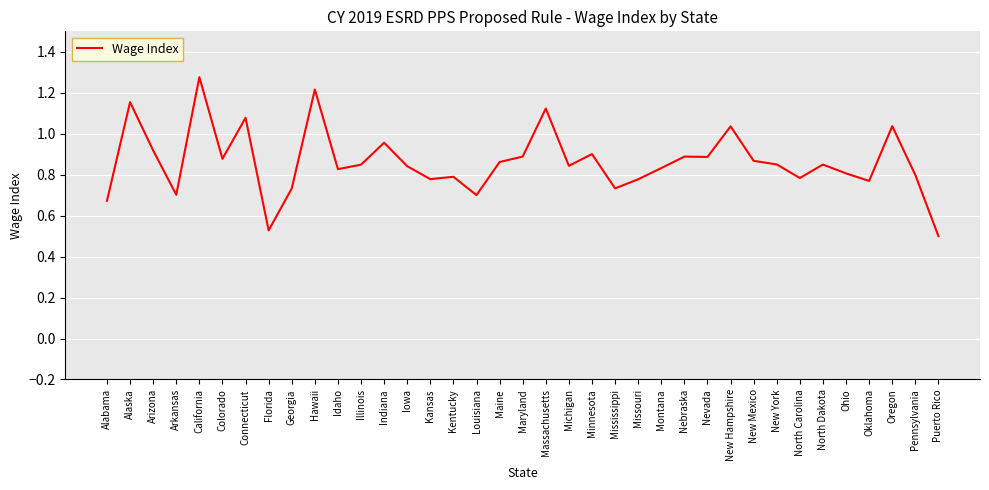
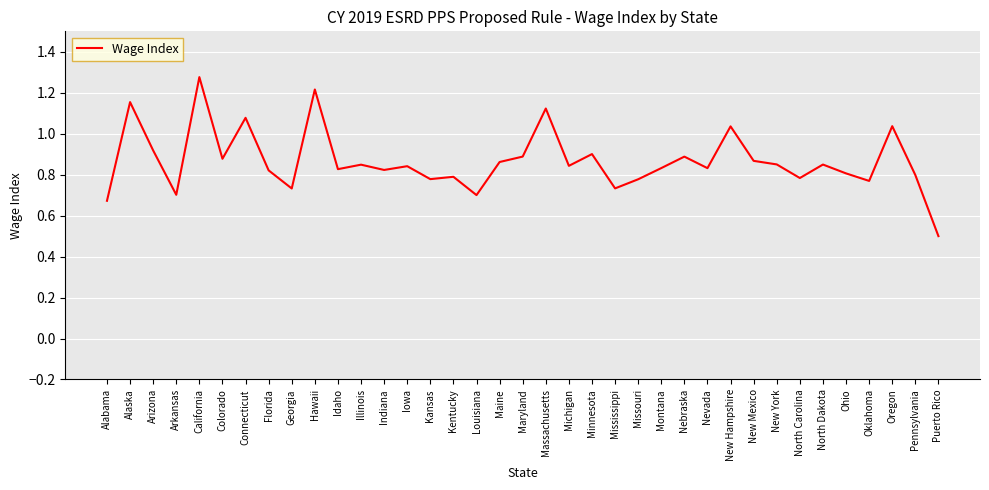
Florida: 0.53 -> 0.82
Indiana: 0.96 -> 0.82
Nevada: 0.89 -> 0.83
